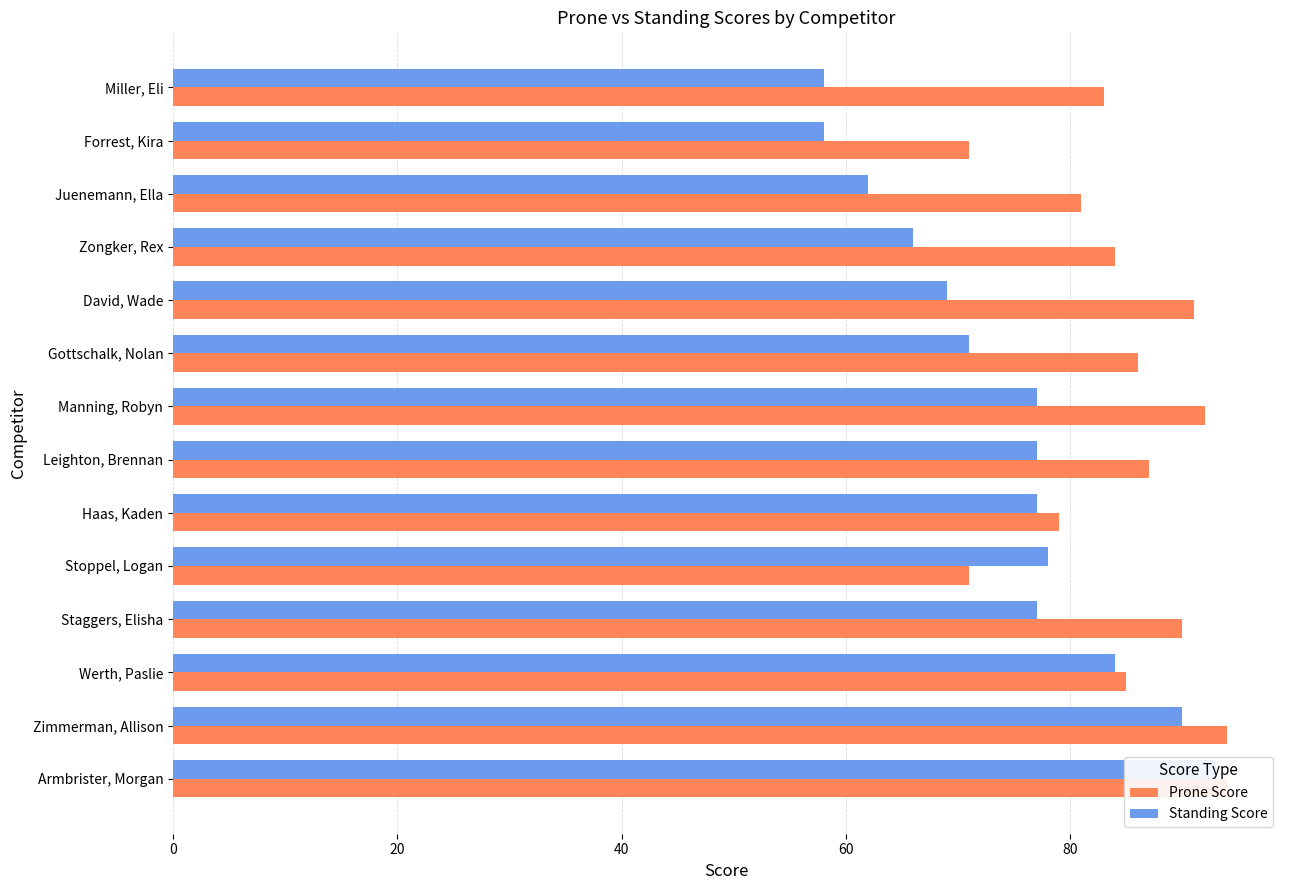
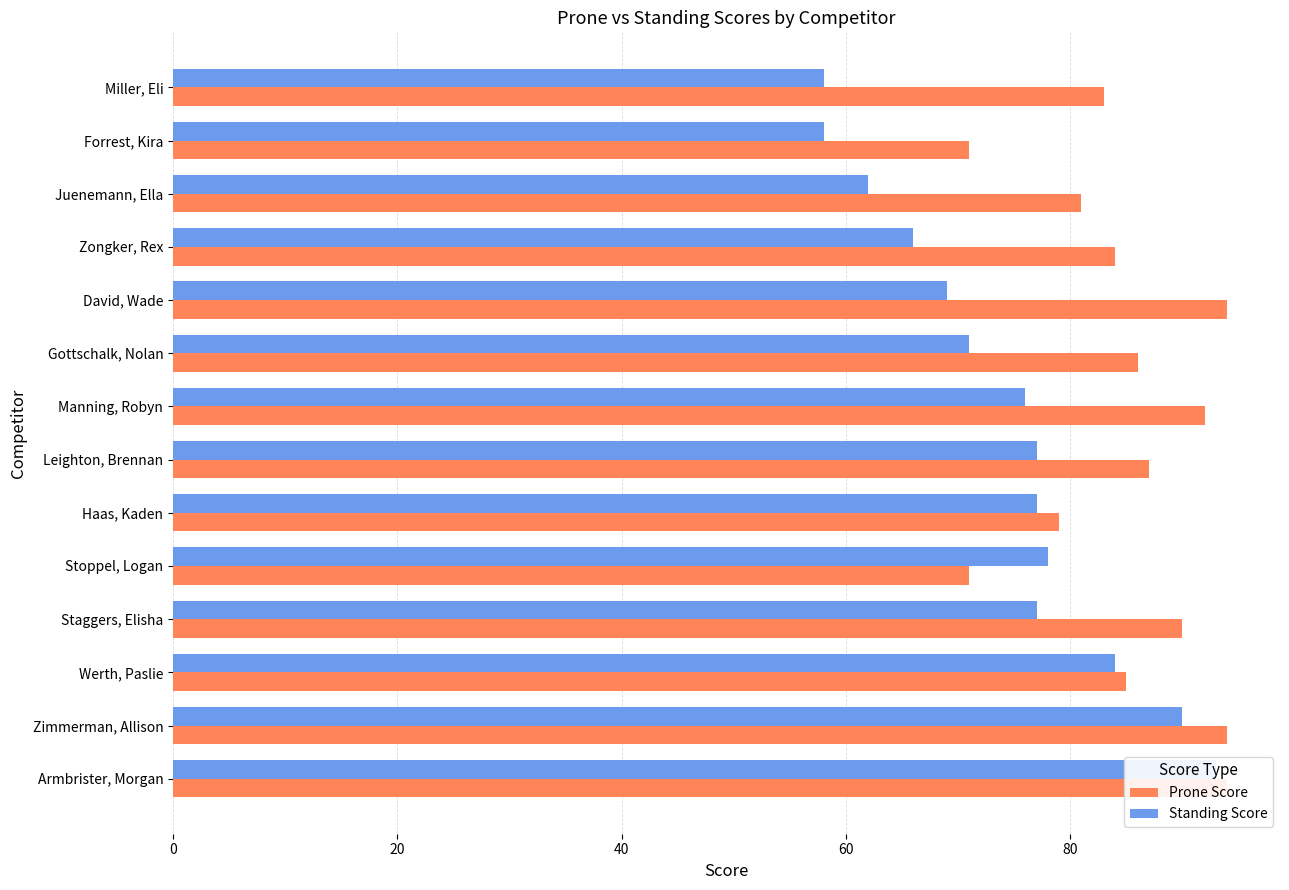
Prone Score, David, Wade: 91 -> 94
Standing Score, Manning, Robyn: 77 -> 76
